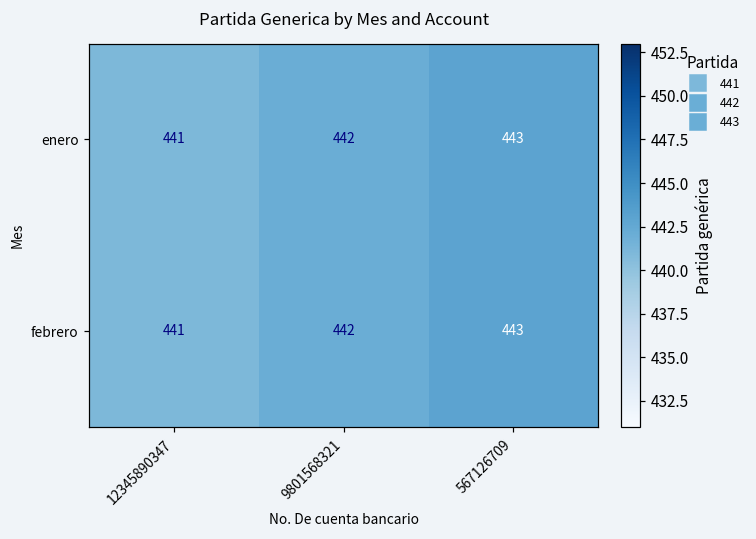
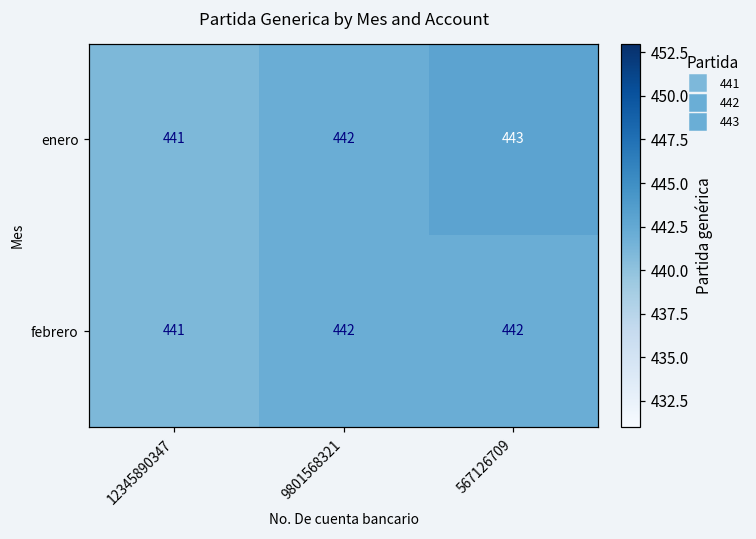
febrero, 567126709: 443 -> 442
